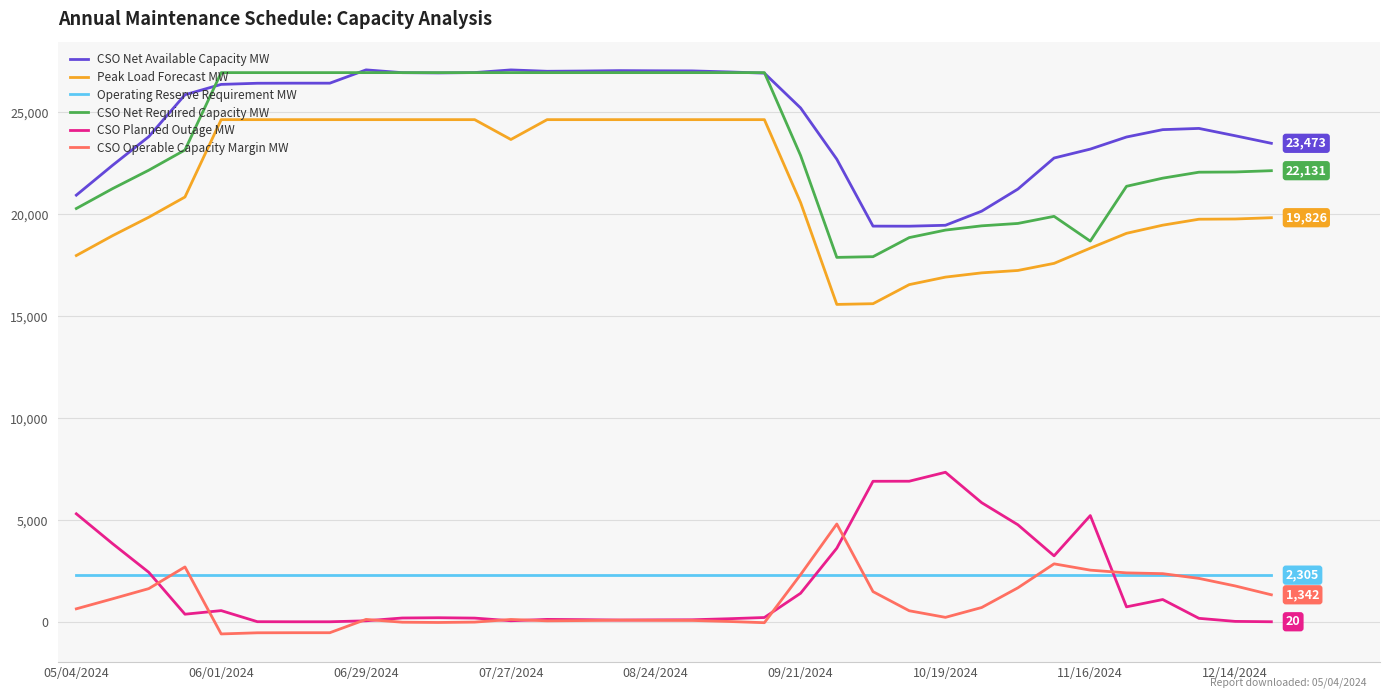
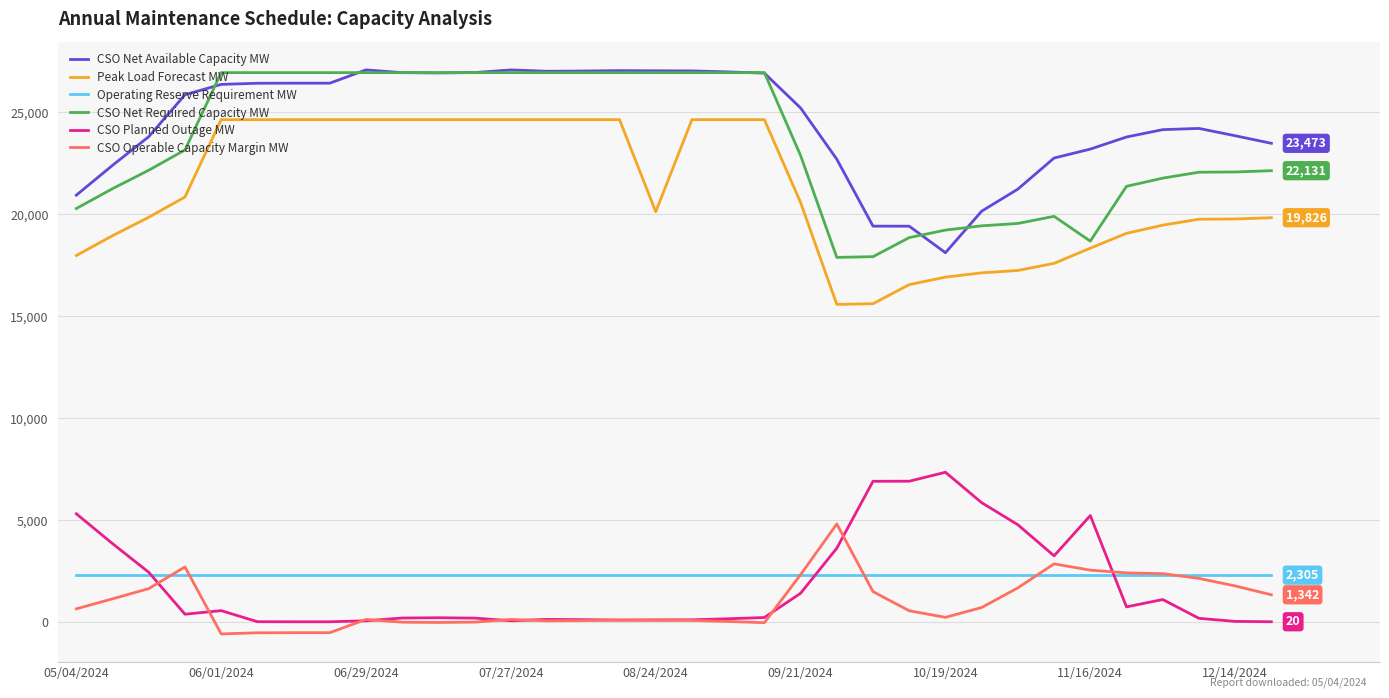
Peak Load Forecast MW, 07/27/2024: 23,700 -> 24,600
Peak Load Forecast MW, 08/24/2024: 24,600 -> 20,100
CSO Net Available Capacity MW, 10/19/2024: 19,500 -> 18,100
